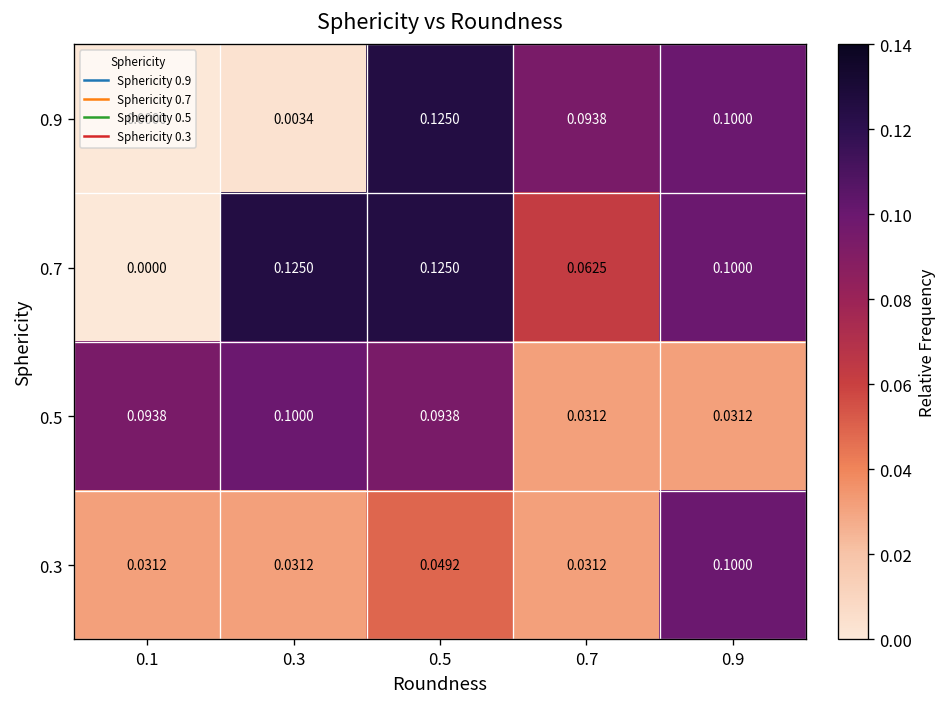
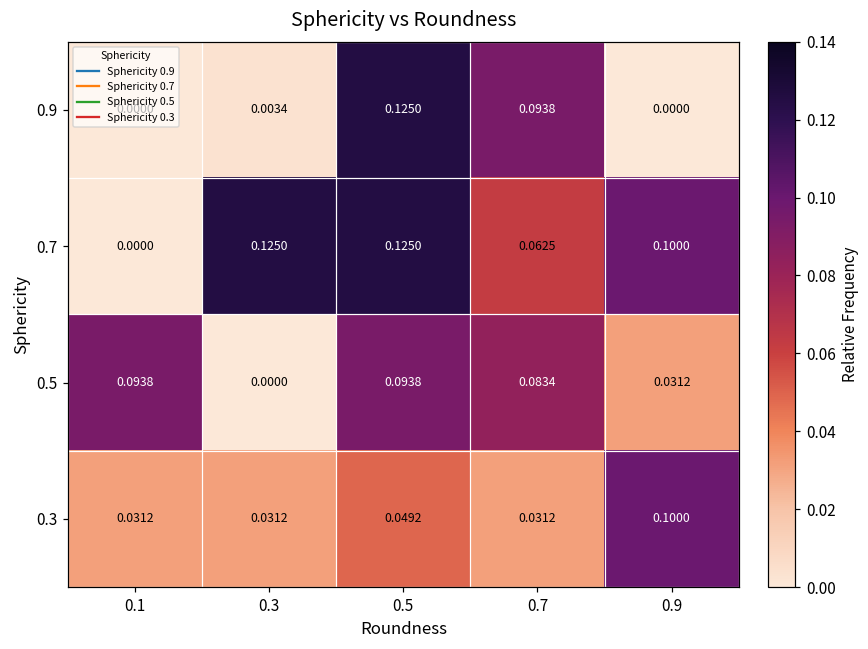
0.9, 0.9: 0.1000 -> 0.0000
0.5, 0.3: 0.1000 -> 0.0000
0.5, 0.7: 0.0312 -> 0.0834
